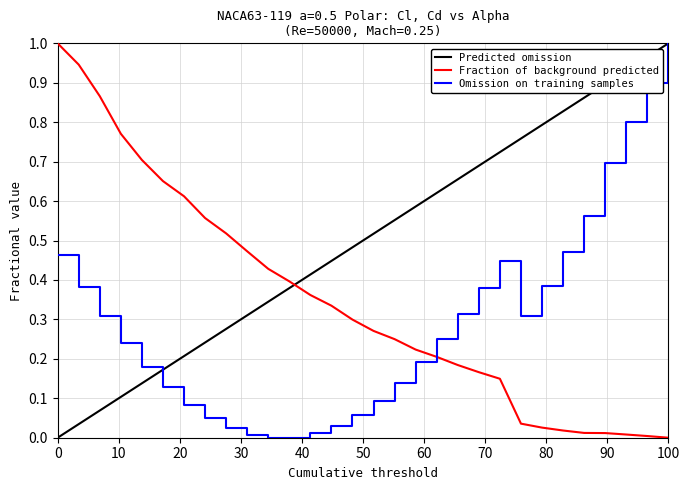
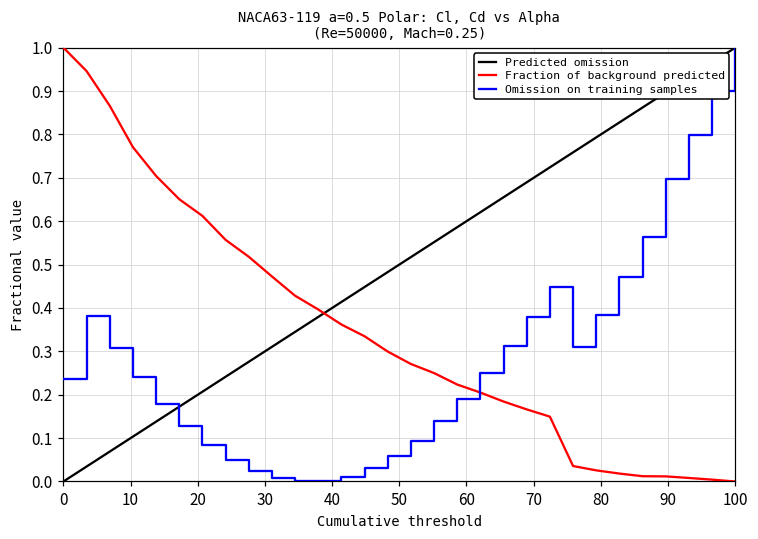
Omission on training samples, 0: 0.46 -> 0.24
